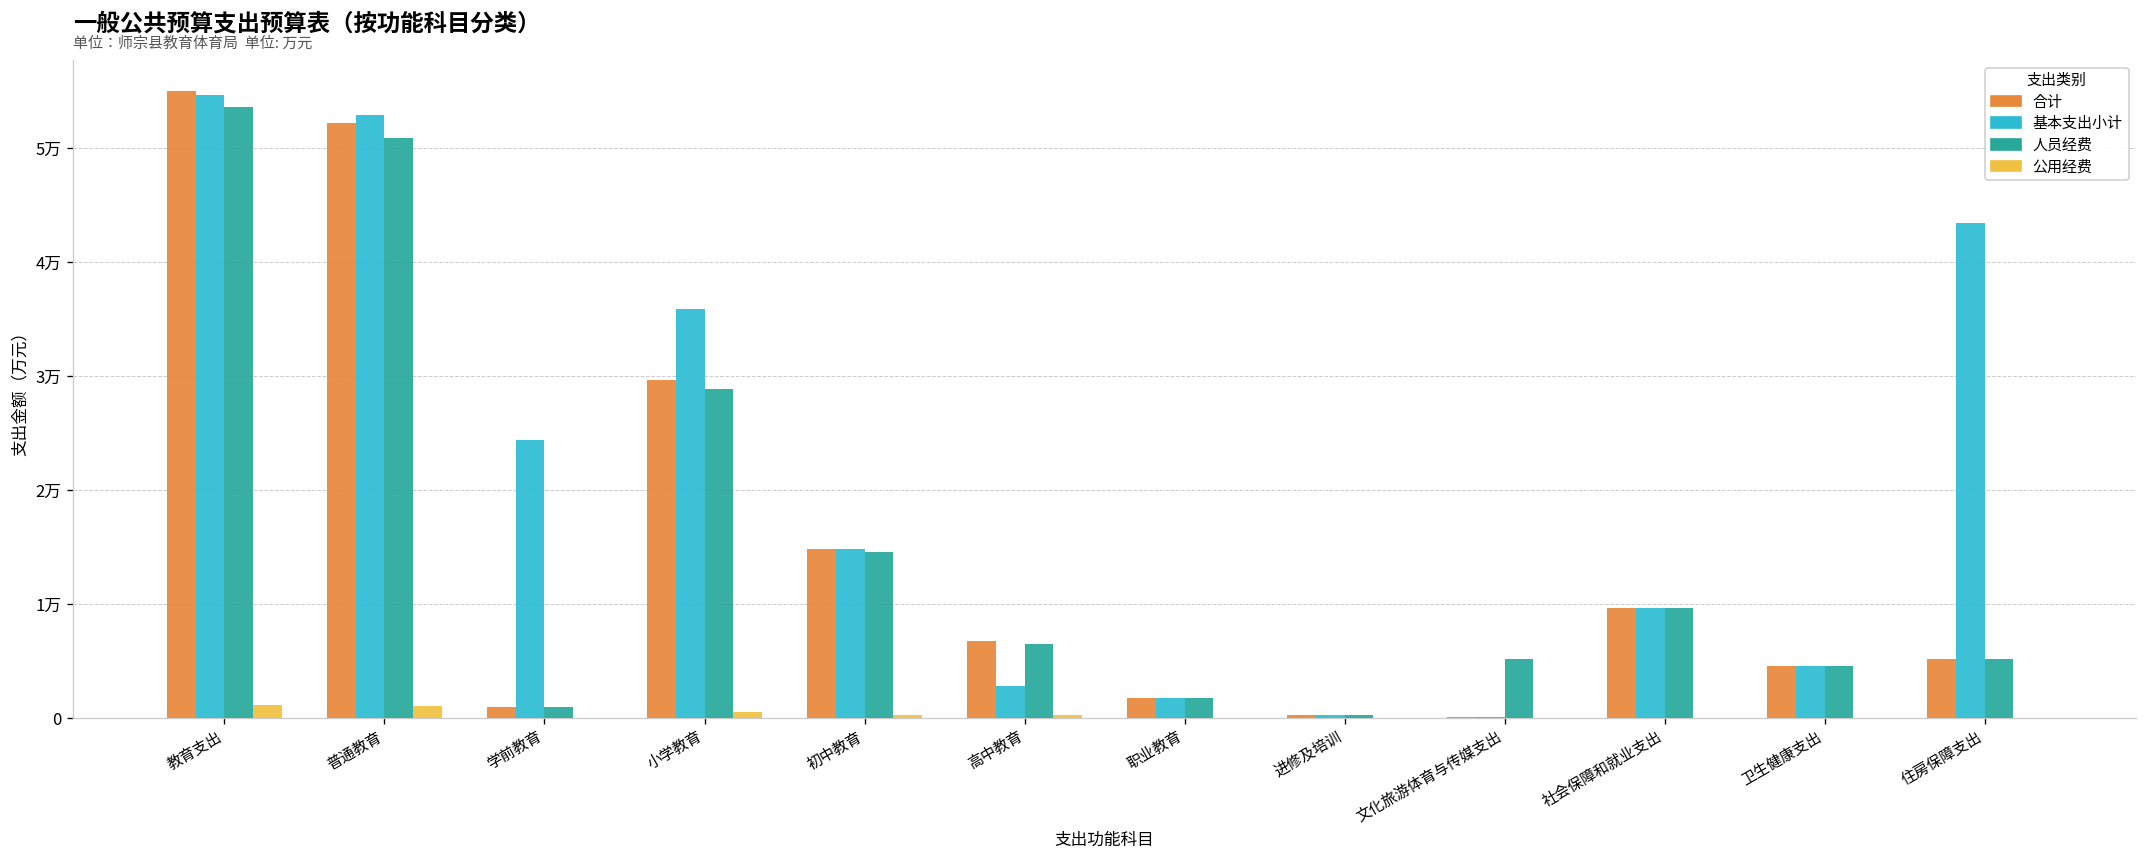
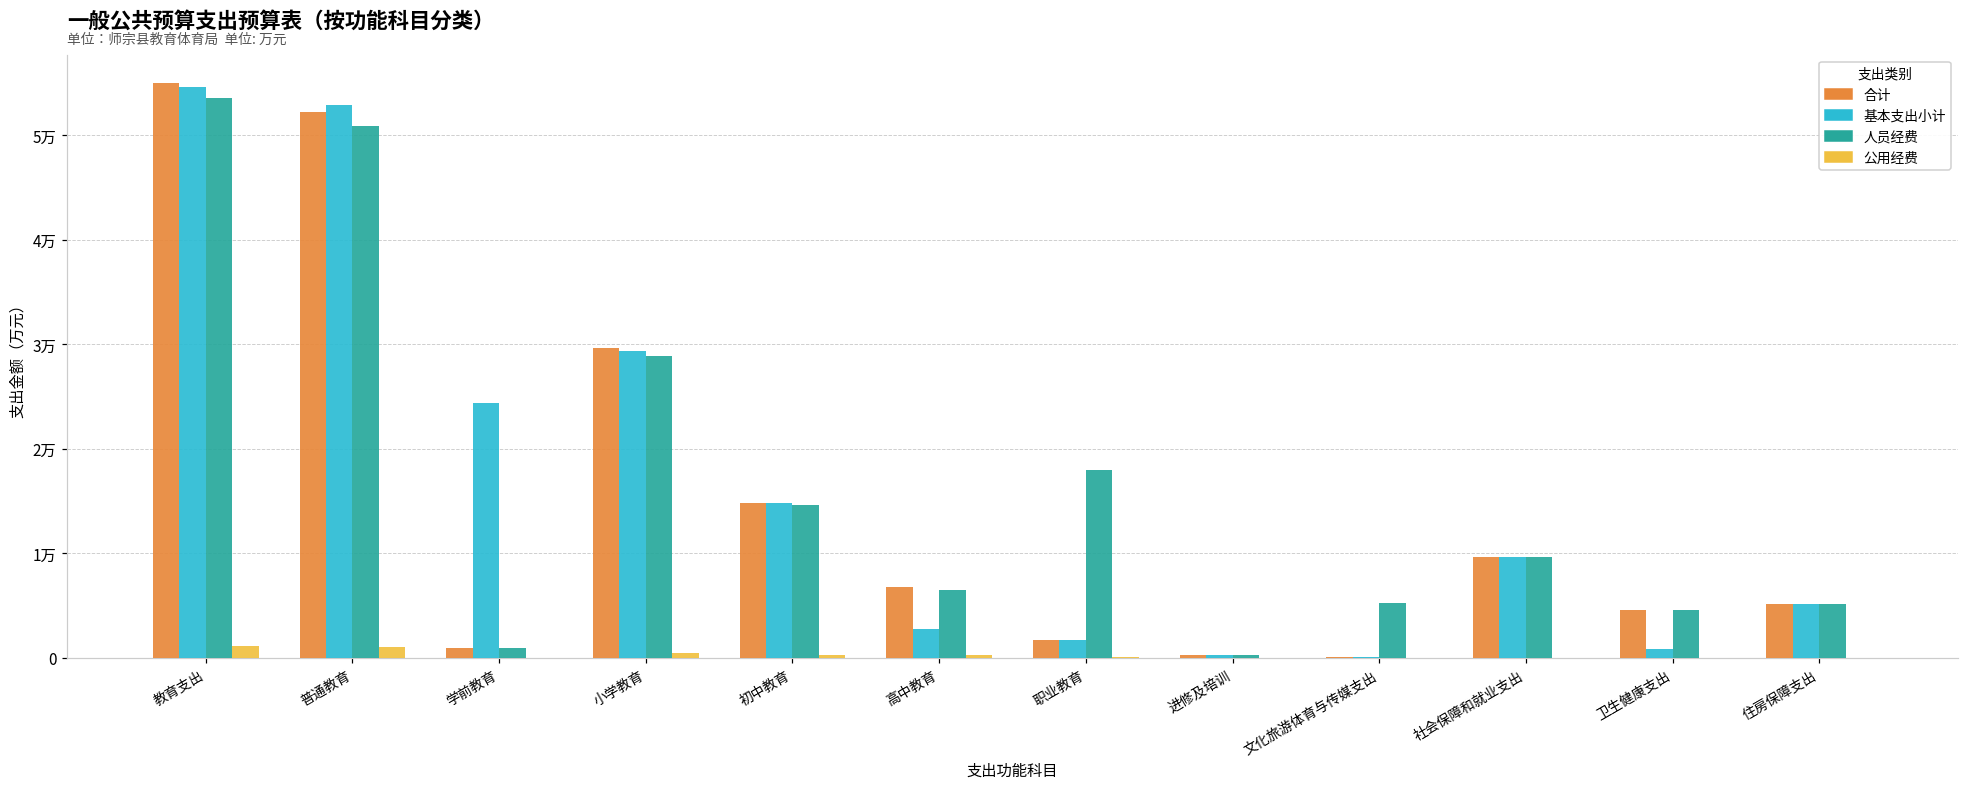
基本支出小计, 小学教育: 3.6万 -> 2.9万
人员经费, 职业教育: 0.2万 -> 1.8万
基本支出小计, 卫生健康支出: 0.5万 -> 0.1万
基本支出小计, 住房保障支出: 4.3万 -> 0.5万
